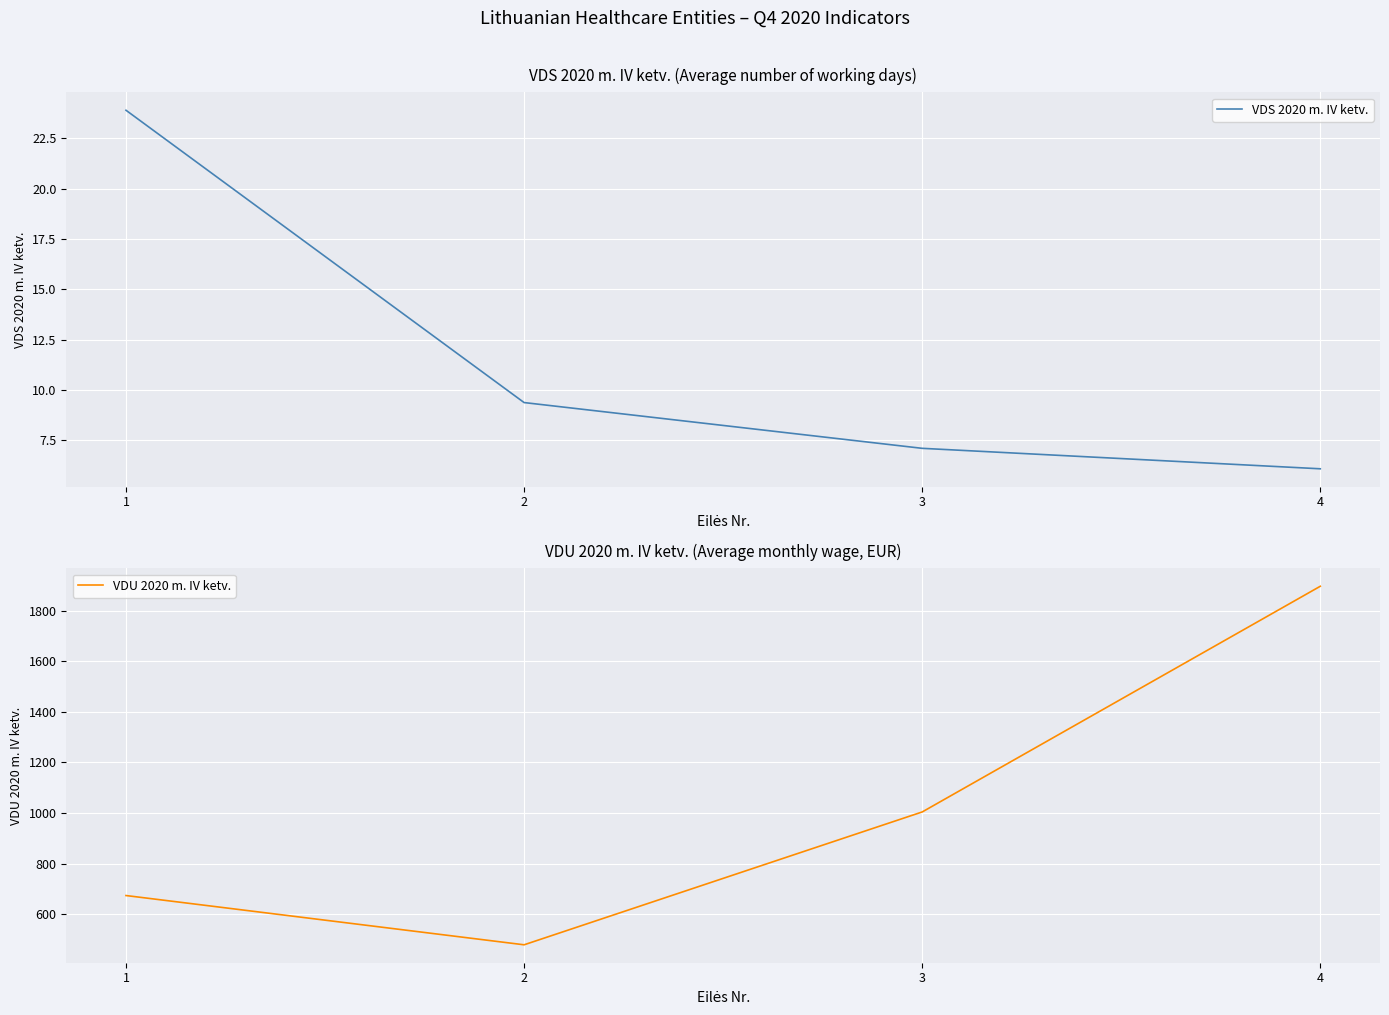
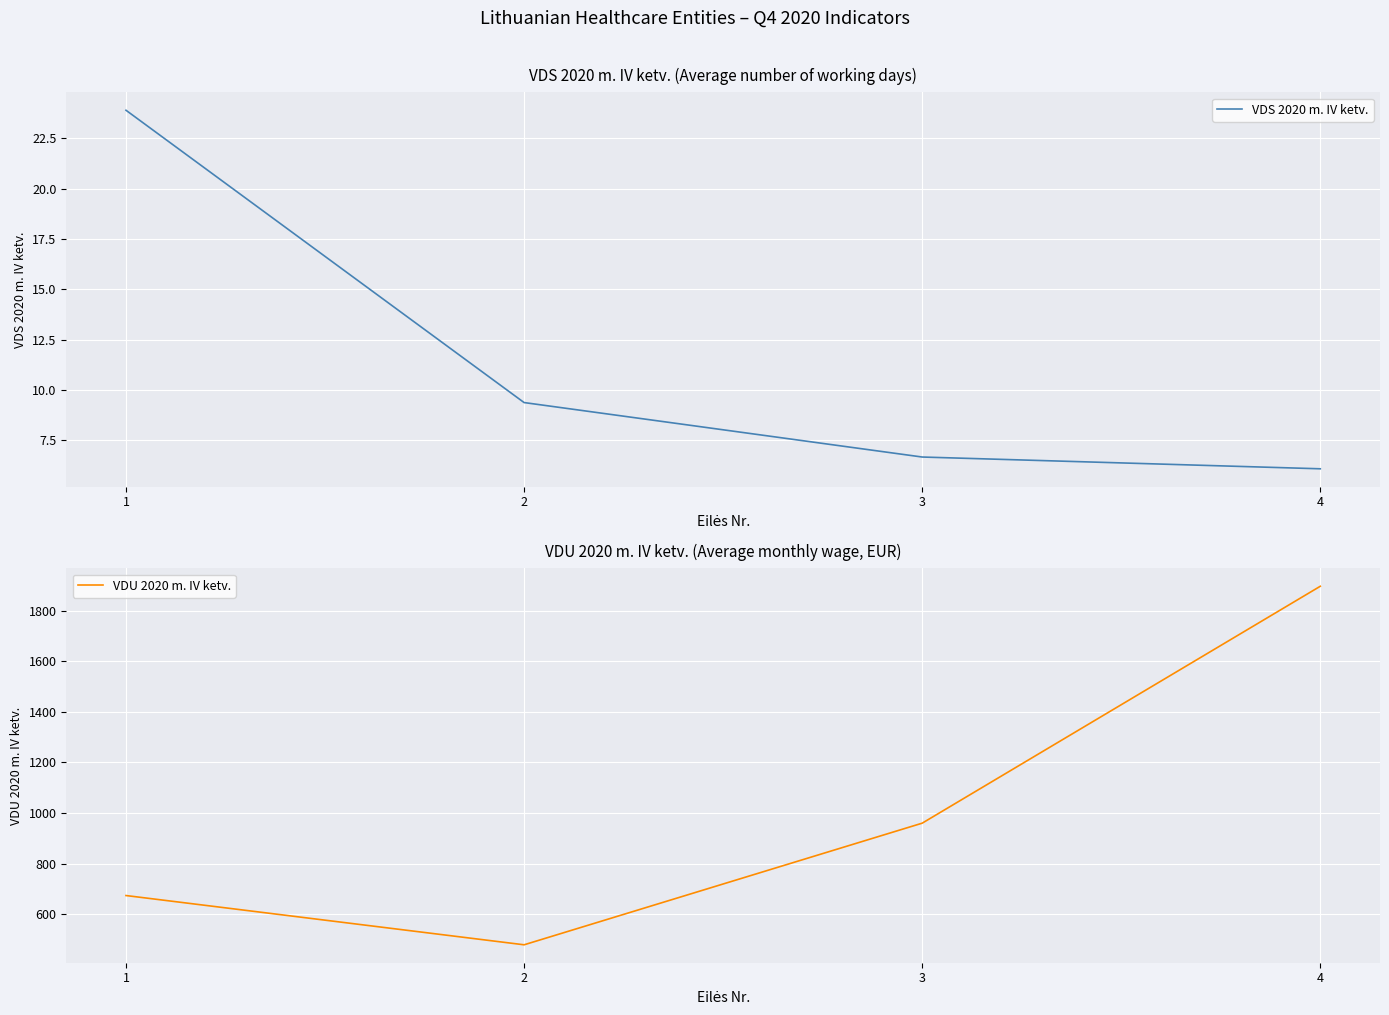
VDS 2020 m. IV ketv. (Average number of working days), 3: 7.1 -> 6.7
VDU 2020 m. IV ketv. (Average monthly wage, EUR), 3: 1000 -> 960
